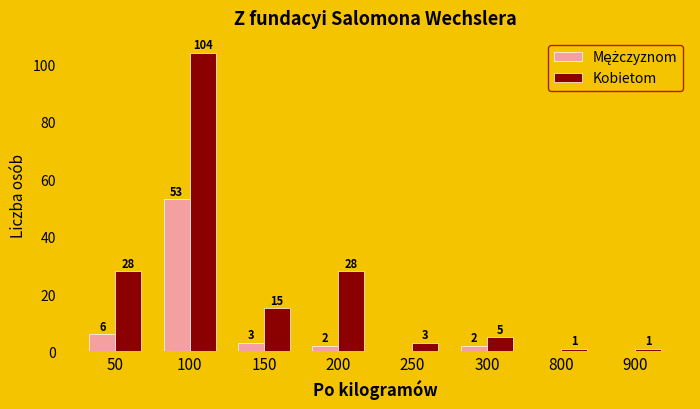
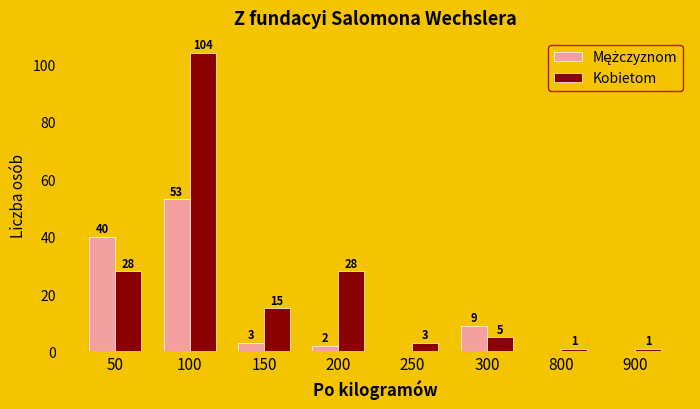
Mężczyznom, 50: 6 -> 40
Mężczyznom, 300: 2 -> 9
